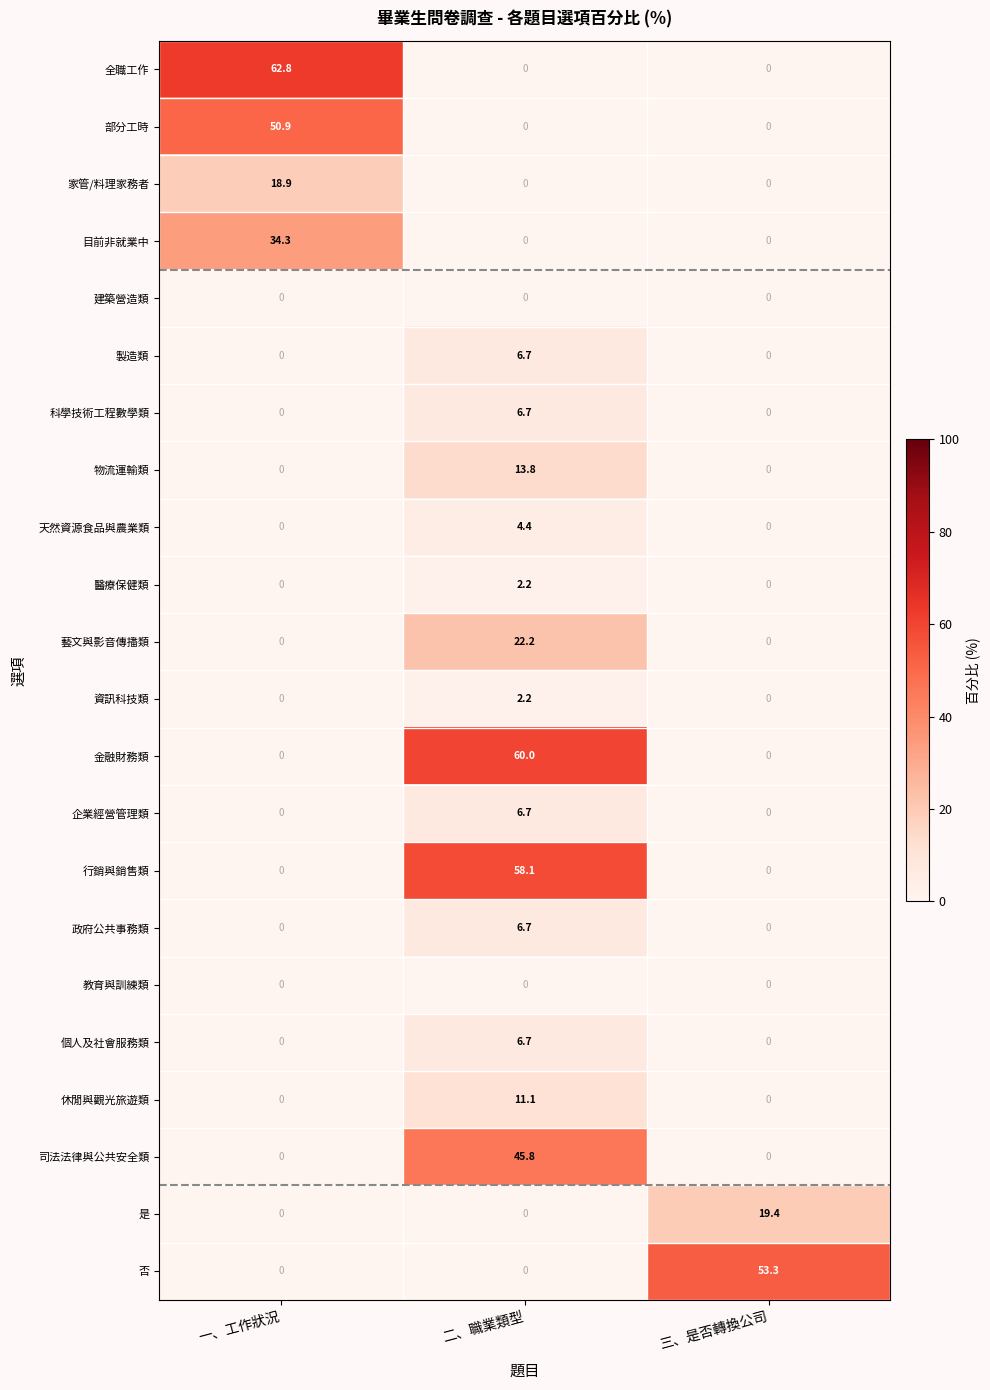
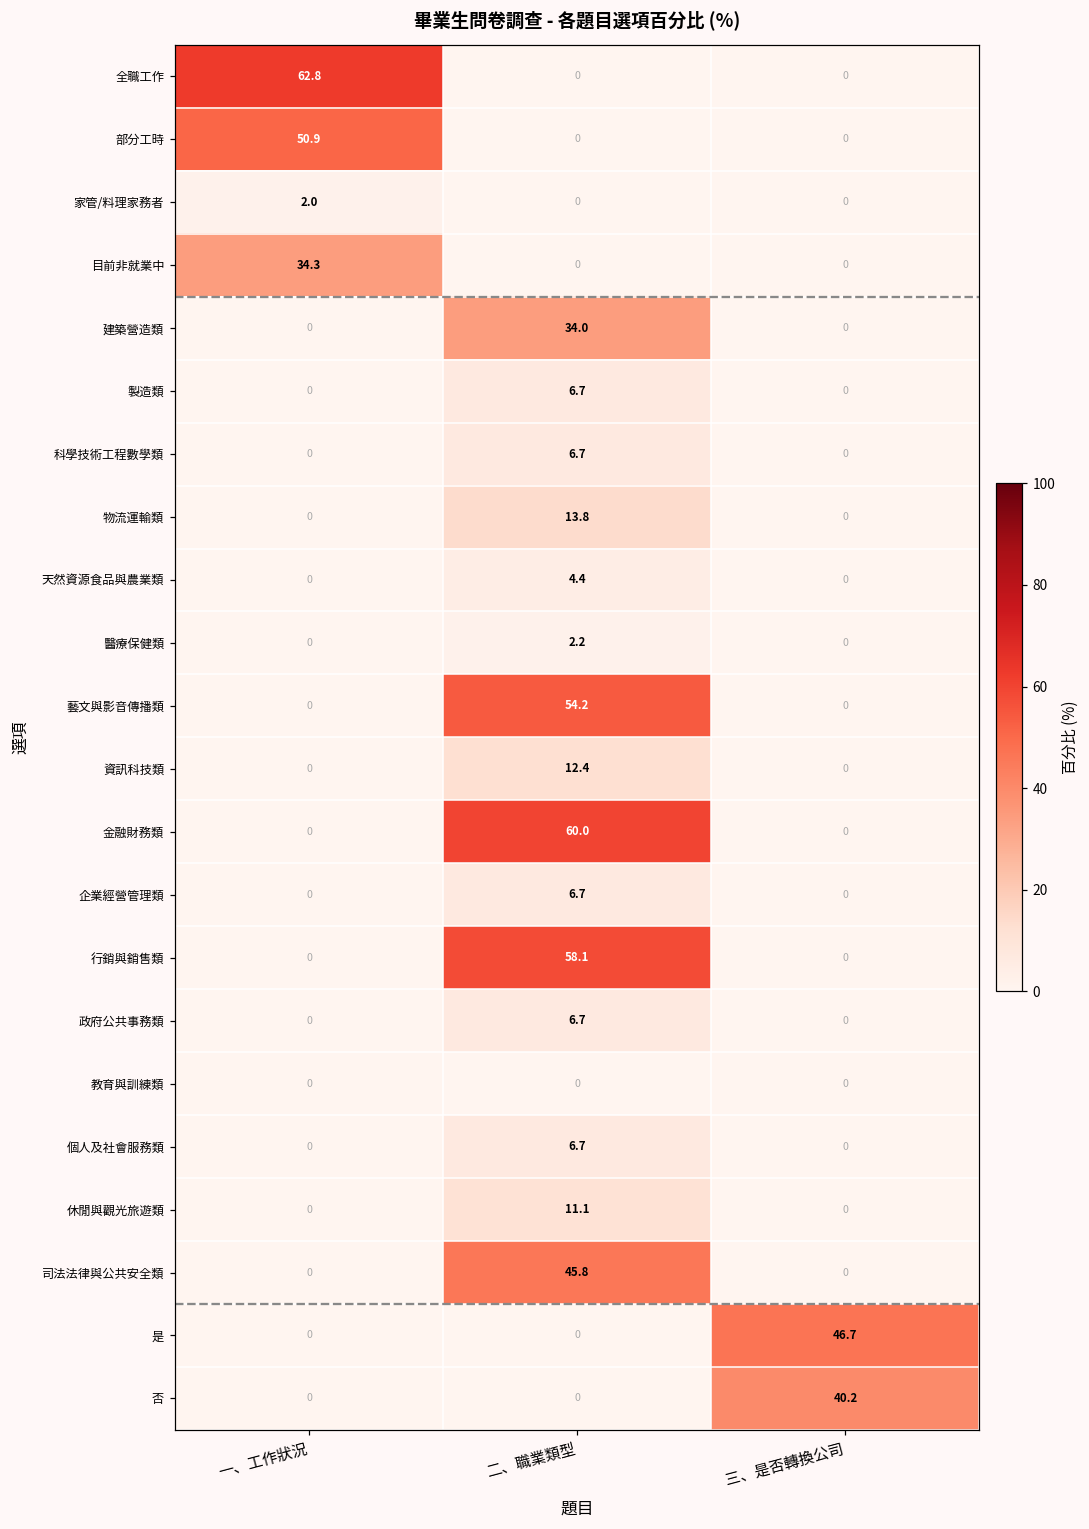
家管/料理家務者, 一、工作狀況: 18.9 -> 2.0
建築營造類, 二、職業類型: 0 -> 34.0
藝文與影音傳播類, 二、職業類型: 22.2 -> 54.2
資訊科技類, 二、職業類型: 2.2 -> 12.4
是, 三、是否轉換公司: 19.4 -> 46.7
否, 三、是否轉換公司: 53.3 -> 40.2
